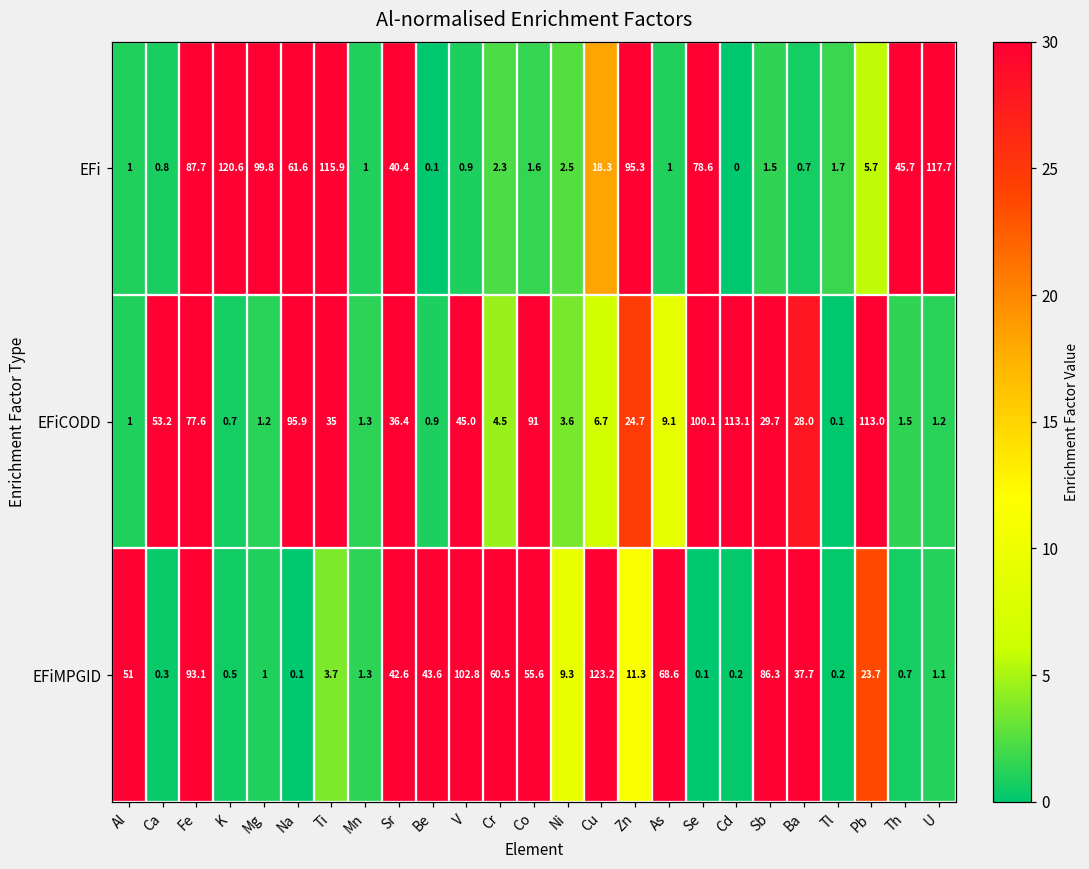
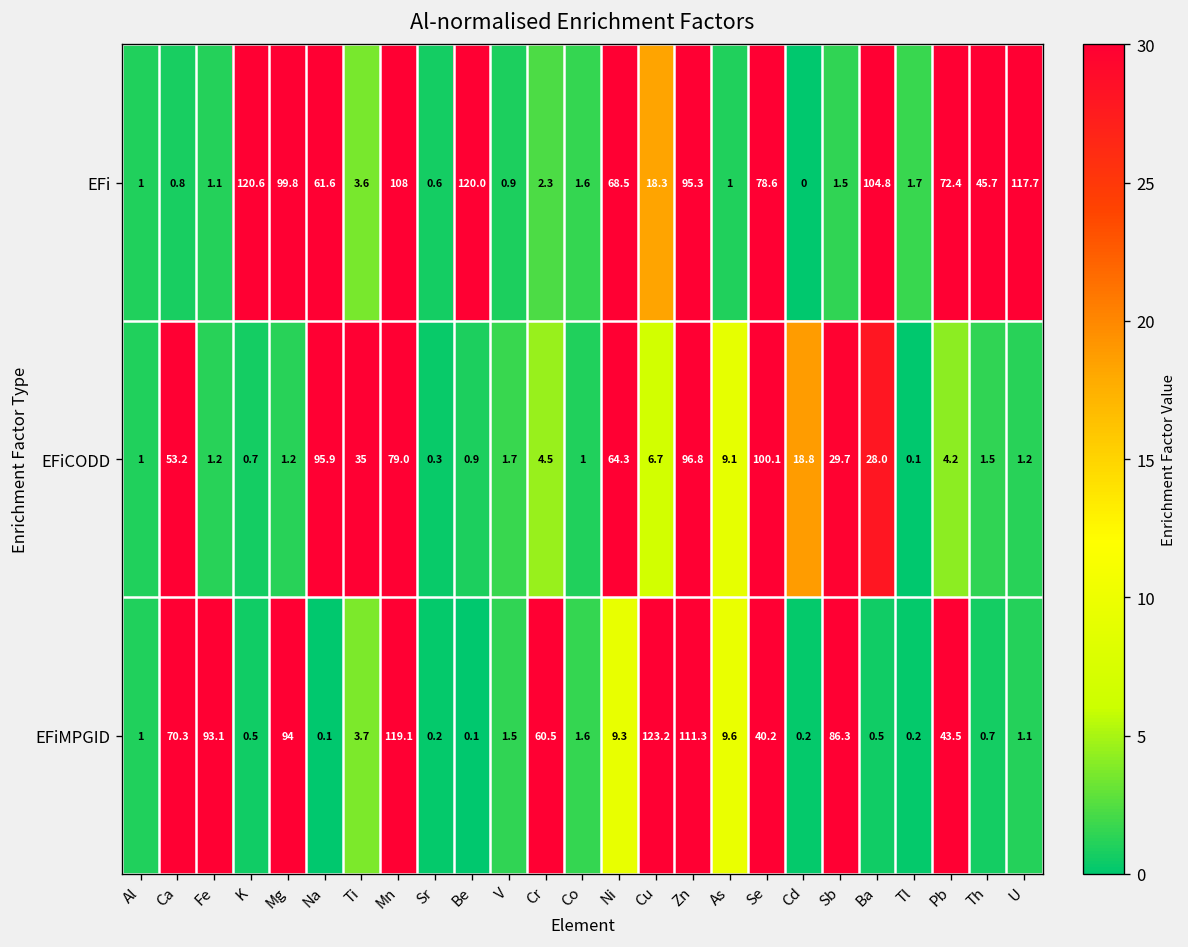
EFi, Fe: 87.7 -> 1.1
EFi, Ti: 115.9 -> 3.6
EFi, Mn: 1 -> 108
EFi, Sr: 40.4 -> 0.6
EFi, Be: 0.1 -> 120.0
EFi, Ni: 2.5 -> 68.5
EFi, Ba: 0.7 -> 104.8
EFi, Pb: 5.7 -> 72.4
EFiCODD, Fe: 77.6 -> 1.2
EFiCODD, Mn: 1.3 -> 79.0
EFiCODD, Sr: 36.4 -> 0.3
EFiCODD, V: 45.0 -> 1.7
EFiCODD, Co: 91 -> 1
EFiCODD, Ni: 3.6 -> 64.3
EFiCODD, Zn: 24.7 -> 96.8
EFiCODD, Cd: 113.1 -> 18.8
EFiCODD, Pb: 113.0 -> 4.2
EFiMPGID, Al: 51 -> 1
EFiMPGID, Ca: 0.3 -> 70.3
EFiMPGID, Mg: 1 -> 94
EFiMPGID, Mn: 1.3 -> 119.1
EFiMPGID, Sr: 42.6 -> 0.2
EFiMPGID, Be: 43.6 -> 0.1
EFiMPGID, V: 102.8 -> 1.5
EFiMPGID, Co: 55.6 -> 1.6
EFiMPGID, Zn: 11.3 -> 111.3
EFiMPGID, As: 68.6 -> 9.6
EFiMPGID, Se: 0.1 -> 40.2
EFiMPGID, Ba: 37.7 -> 0.5
EFiMPGID, Pb: 23.7 -> 43.5
